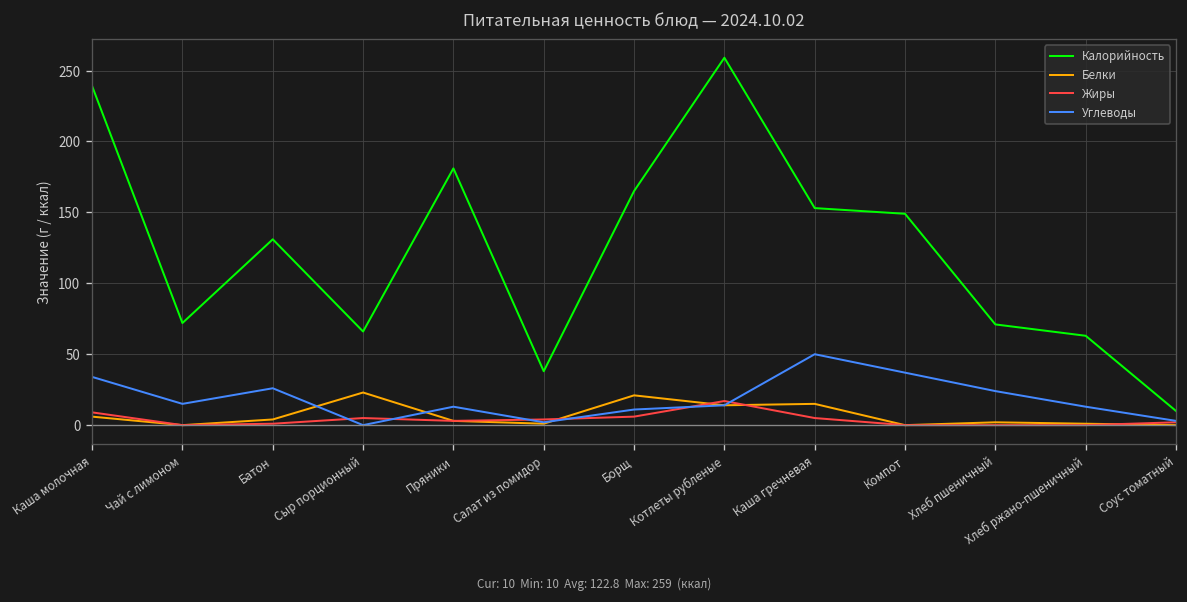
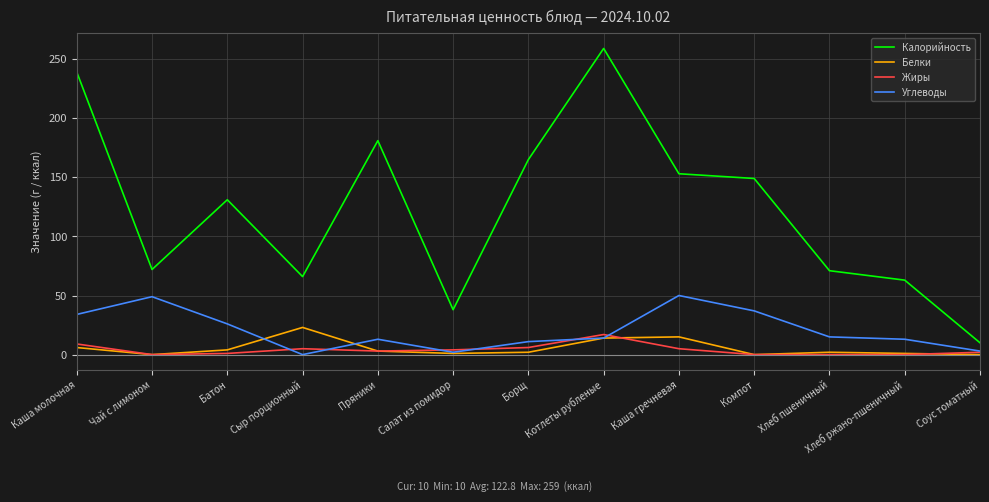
Углеводы, Чай с лимоном: 15 -> 49
Белки, Борщ: 21 -> 2
Углеводы, Хлеб пшеничный: 24 -> 15
